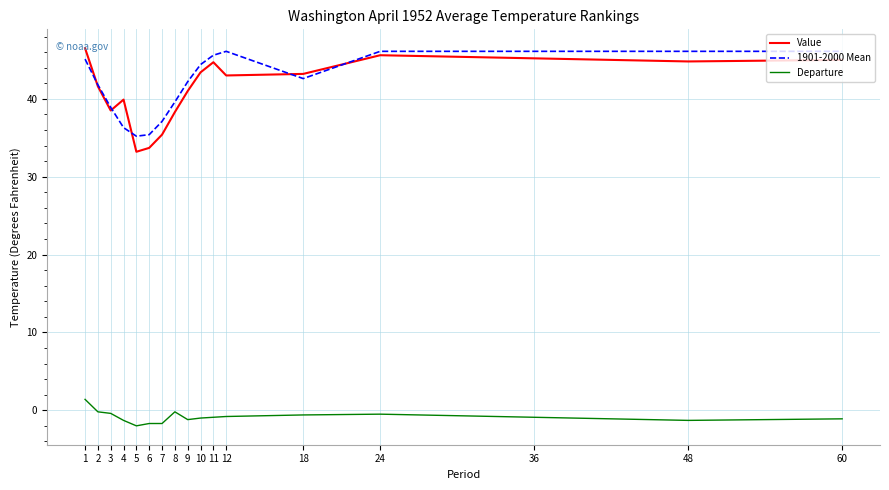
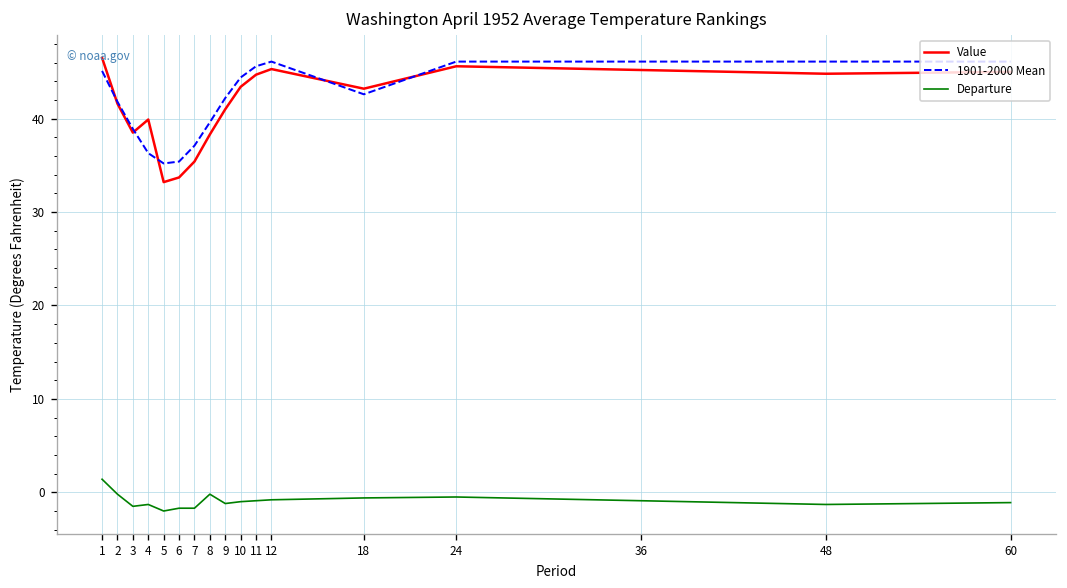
Departure, 3: 0 -> -2
Value, 12: 43 -> 45
